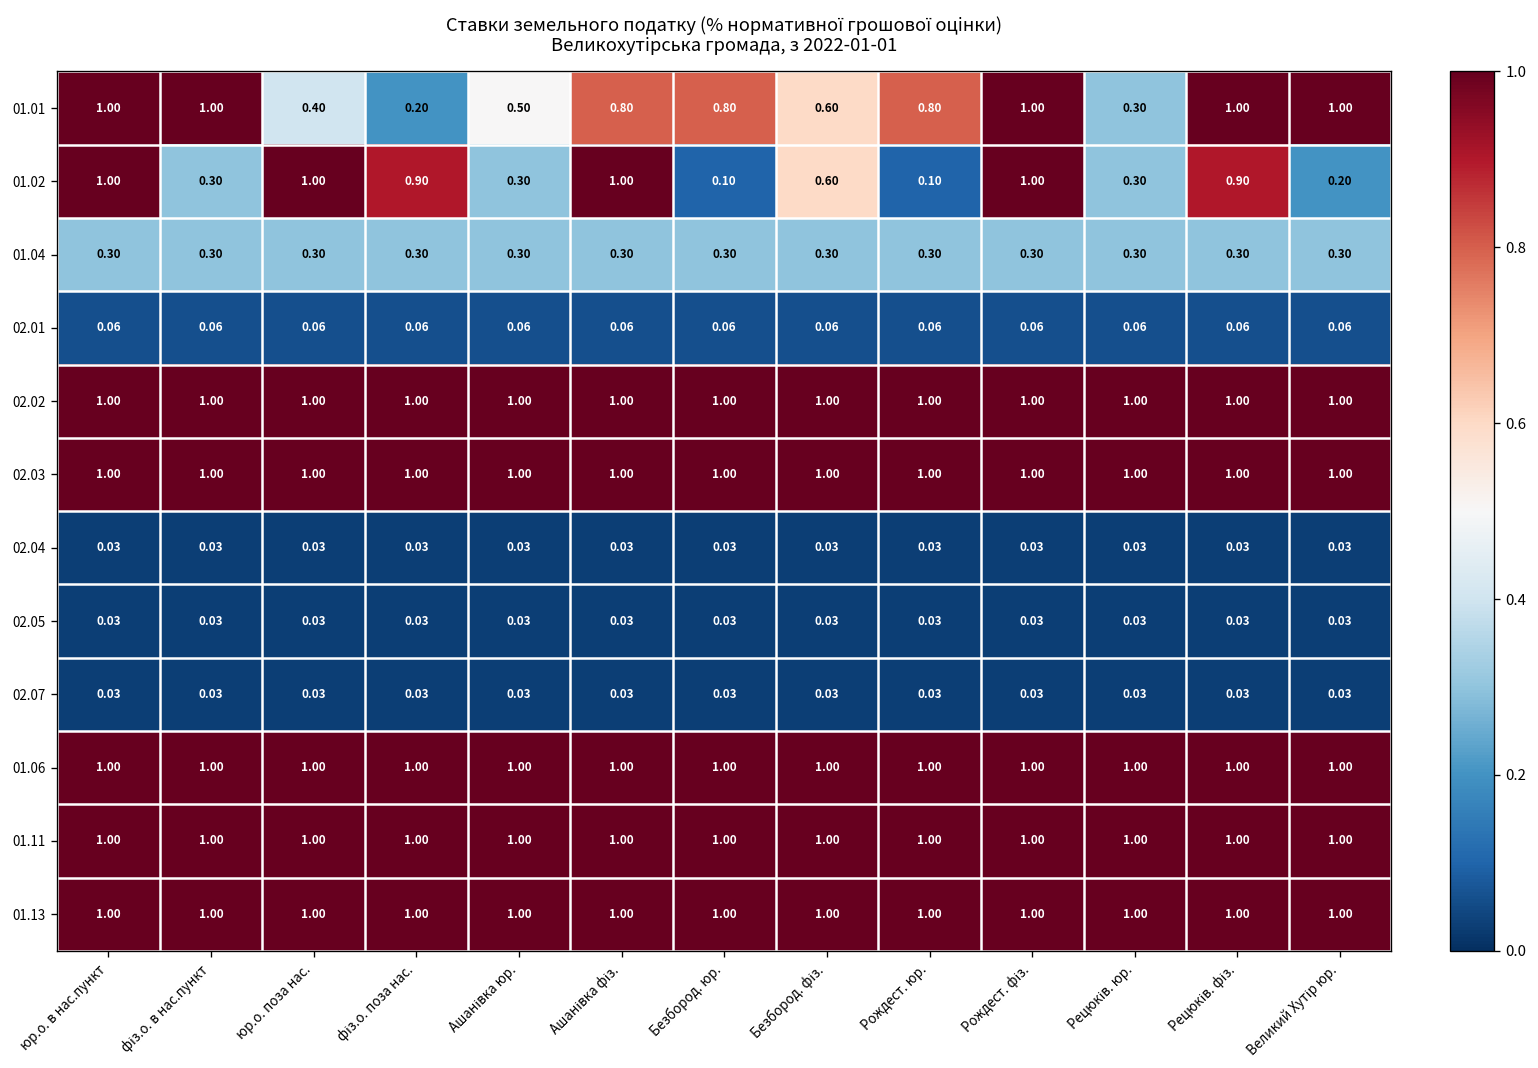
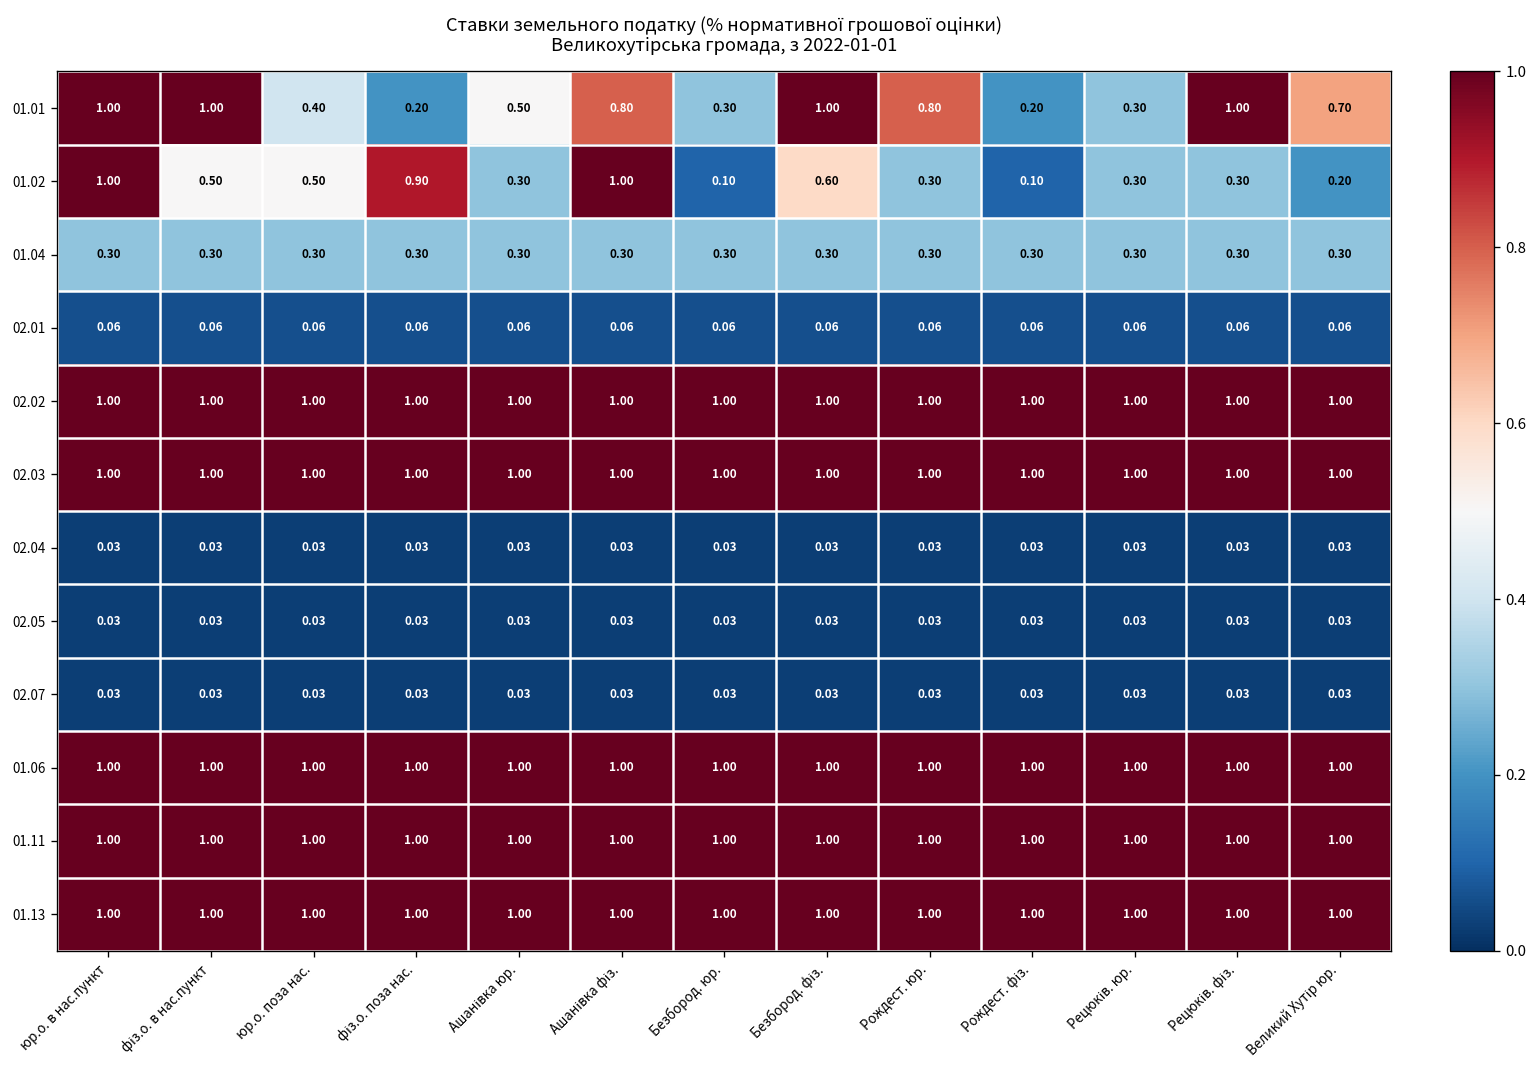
01.01, Безбород. юр.: 0.80 -> 0.30
01.01, Безбород. фіз.: 0.60 -> 1.00
01.01, Рождест. фіз.: 1.00 -> 0.20
01.01, Великий Хутір юр.: 1.00 -> 0.70
01.02, фіз.о. в нас.пункт: 0.30 -> 0.50
01.02, юр.о. поза нас.: 1.00 -> 0.50
01.02, Рождест. юр.: 0.10 -> 0.30
01.02, Рождест. фіз.: 1.00 -> 0.10
01.02, Рецюків. фіз.: 0.90 -> 0.30
